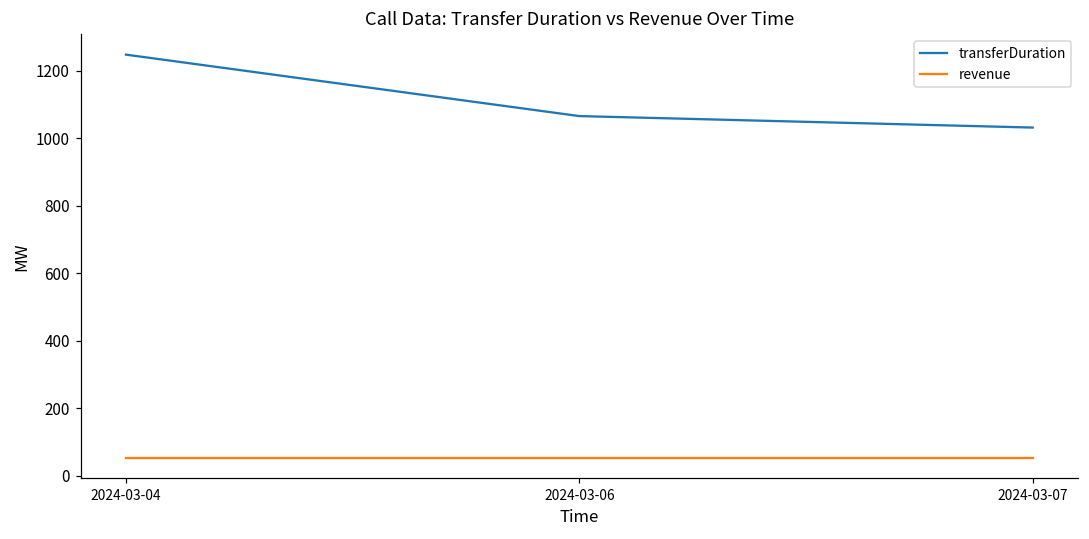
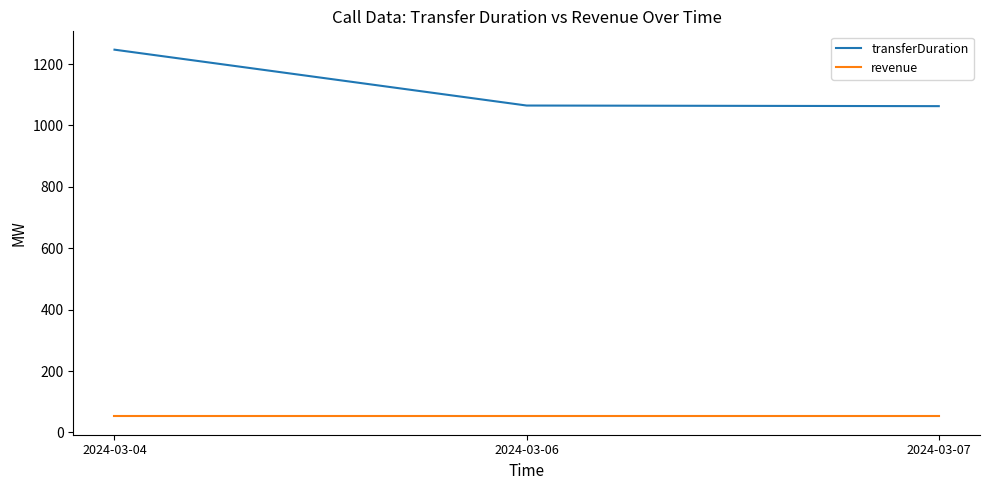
transferDuration, 2024-03-07: 1030 -> 1060
